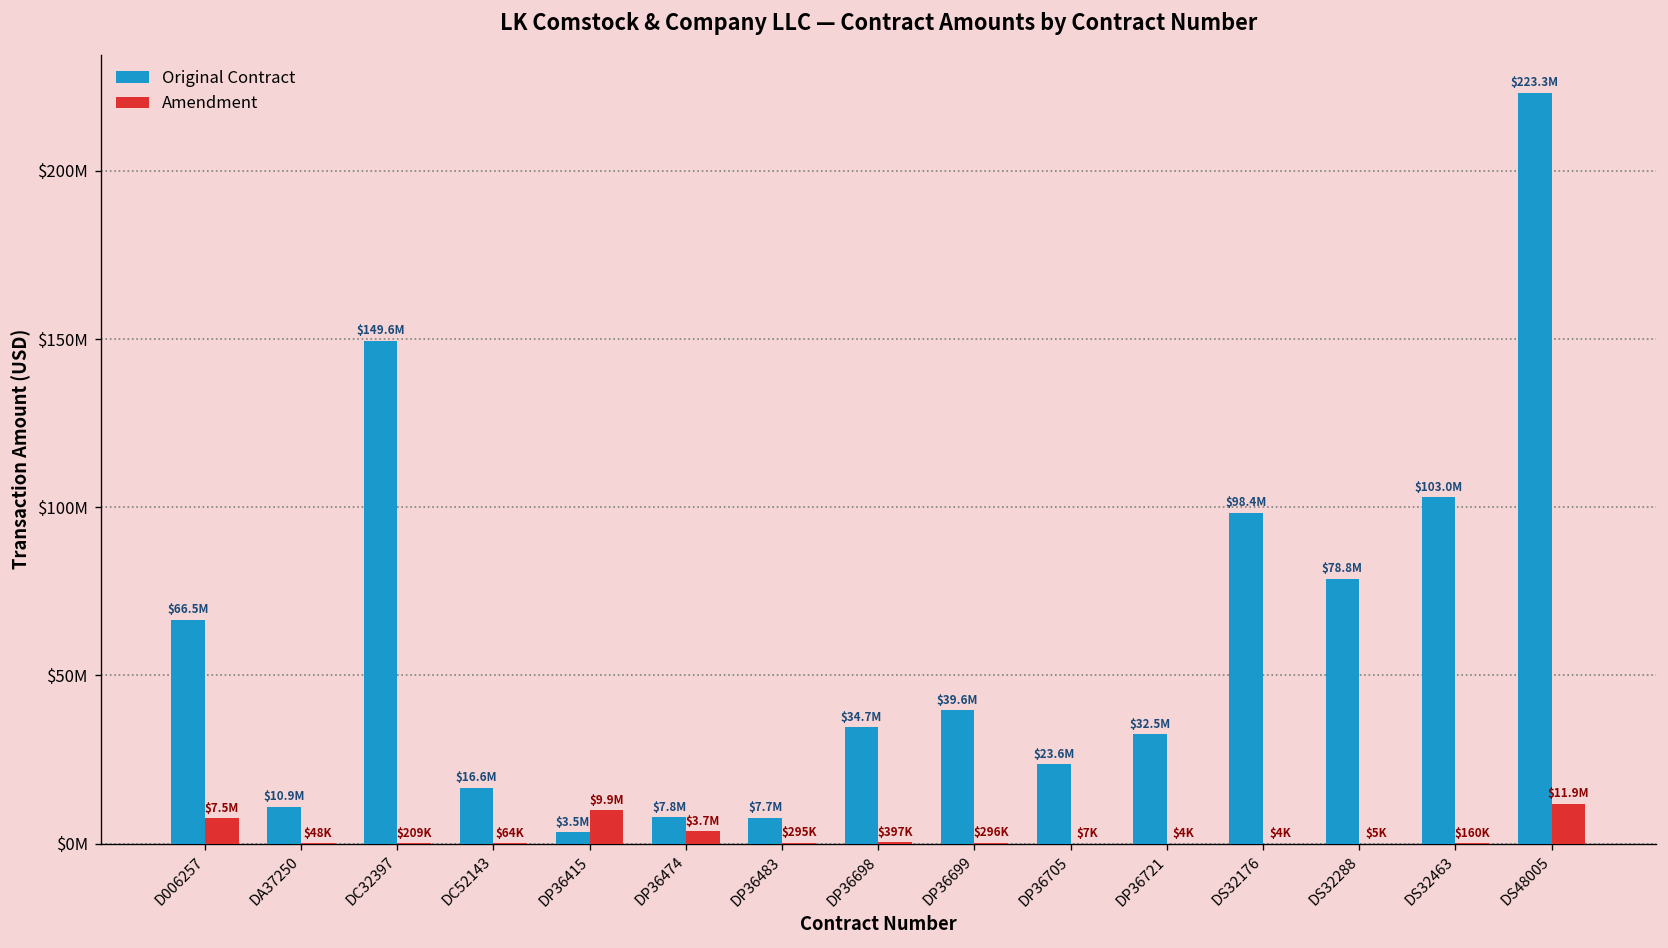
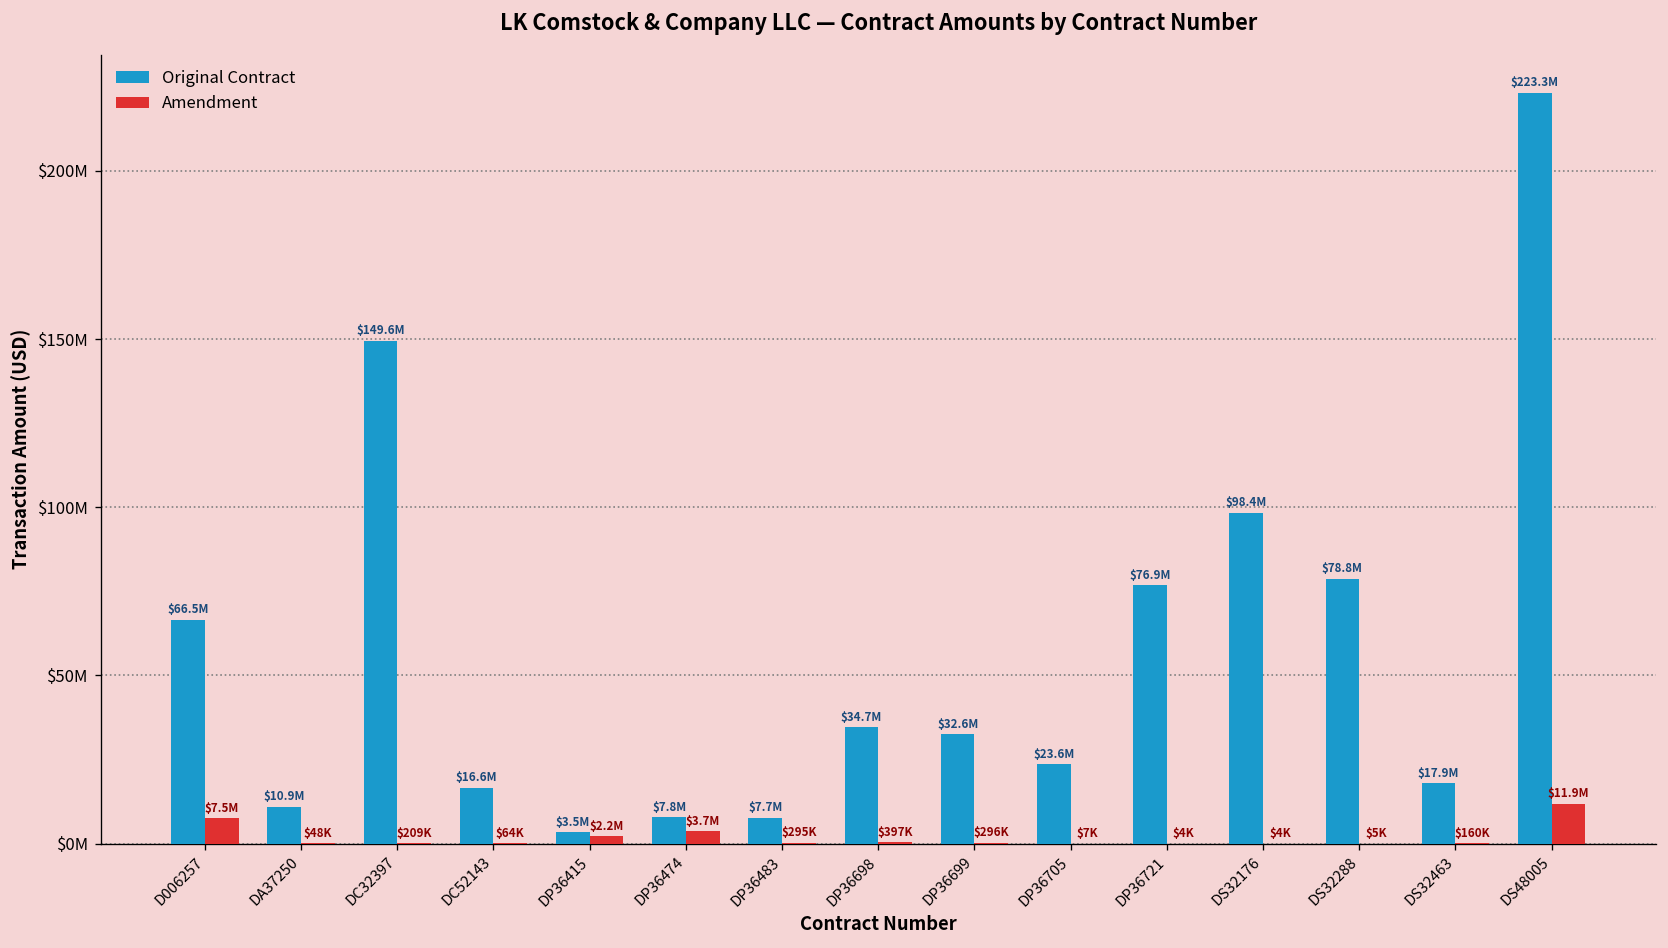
Amendment, DP36415: $9.9M -> $2.2M
Original Contract, DP36699: $39.6M -> $32.6M
Original Contract, DP36721: $32.5M -> $76.9M
Original Contract, DS32463: $103.0M -> $17.9M
